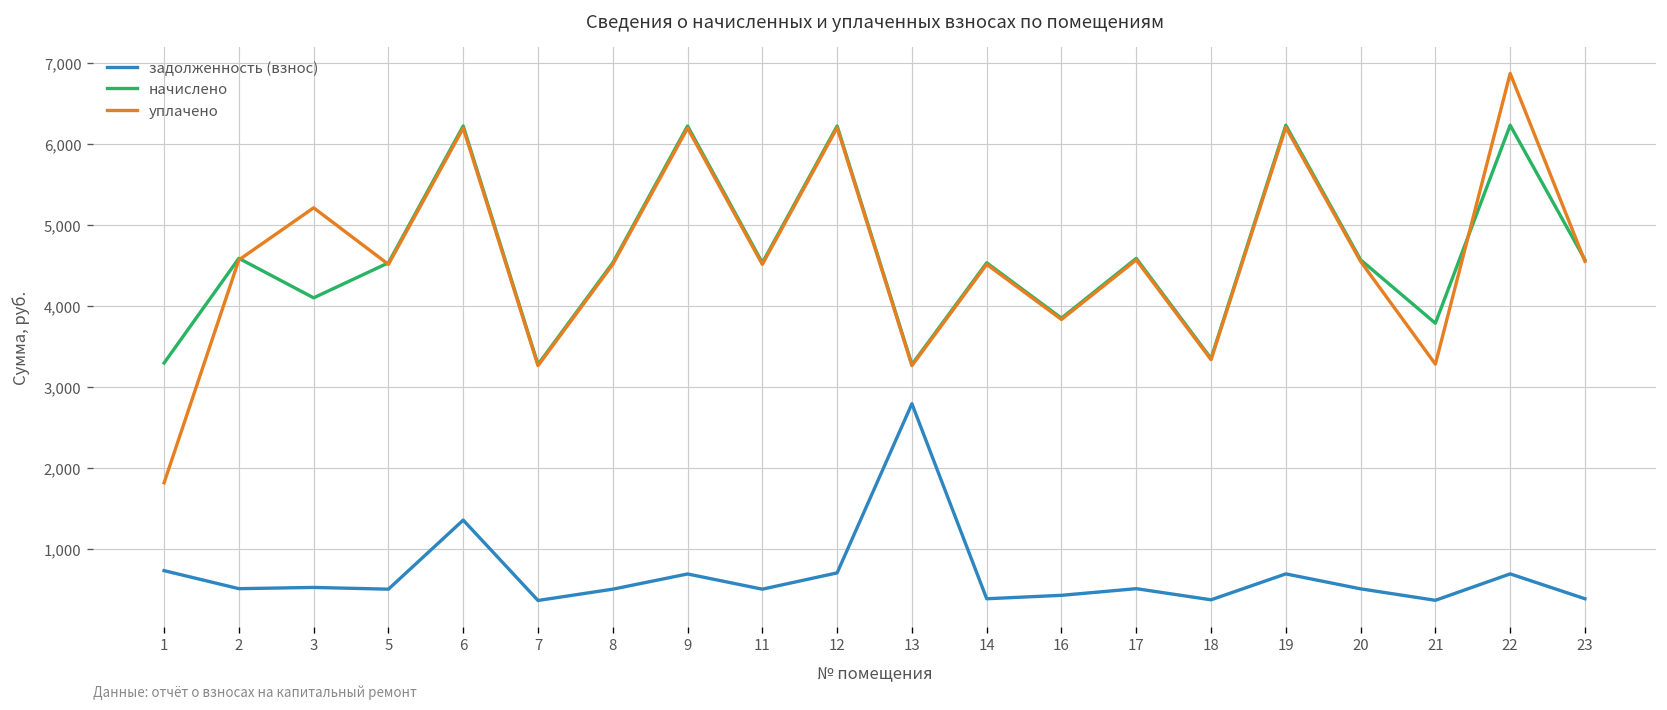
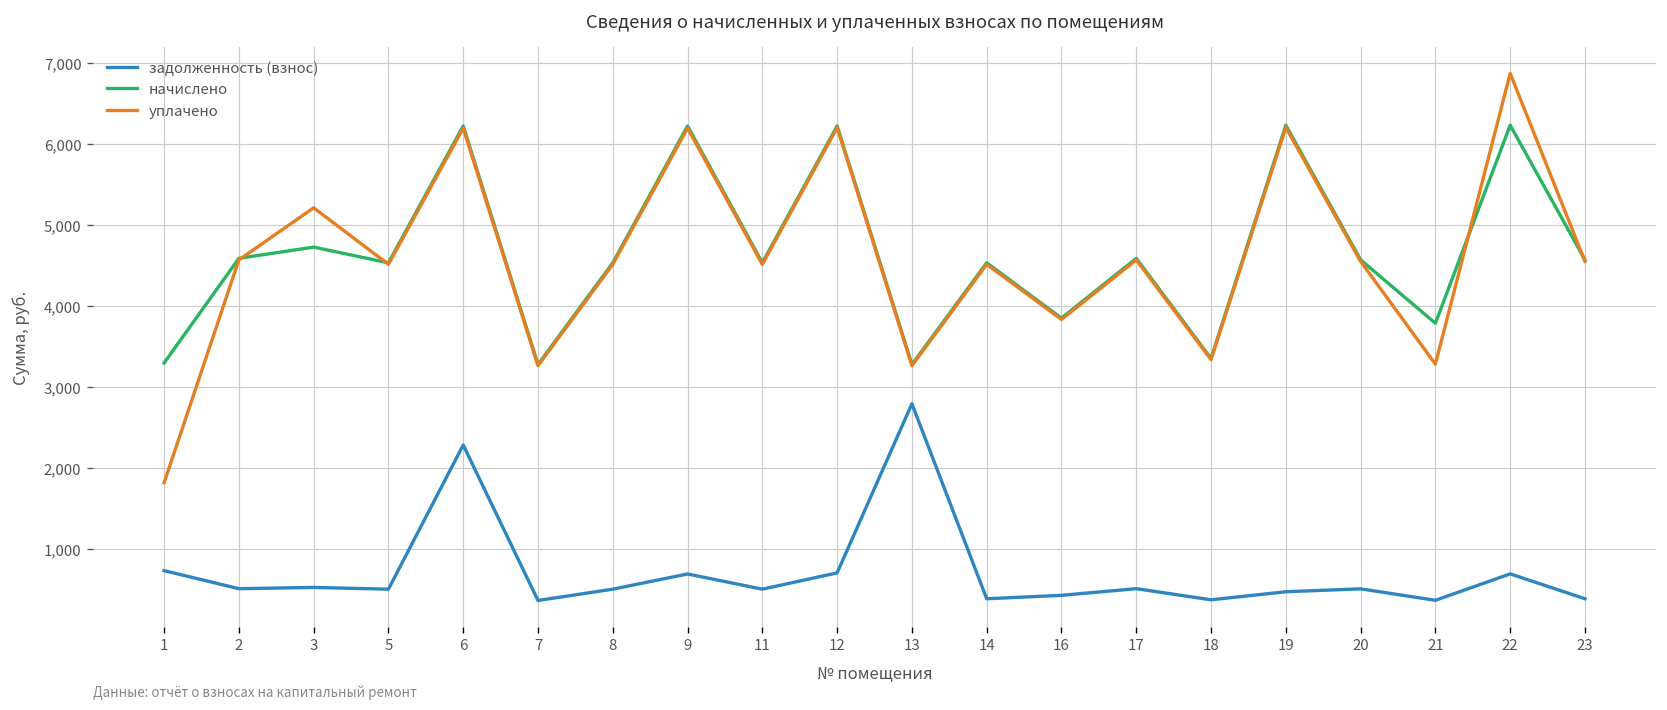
начислено, 3: 4,100 -> 4,700
задолженность (взнос), 6: 1,400 -> 2,300
задолженность (взнос), 19: 700 -> 500
